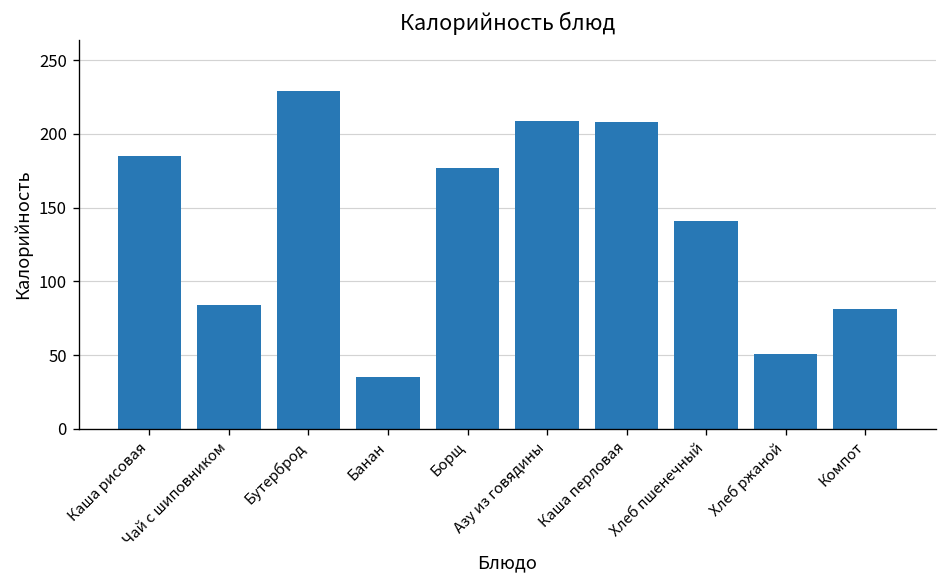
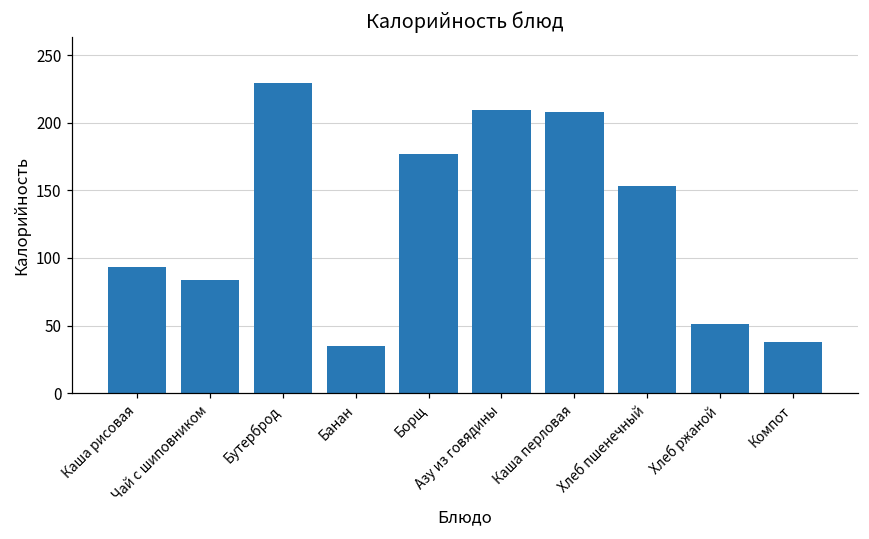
Каша рисовая: 185 -> 93
Хлеб пшенечный: 141 -> 153
Компот: 81 -> 38
